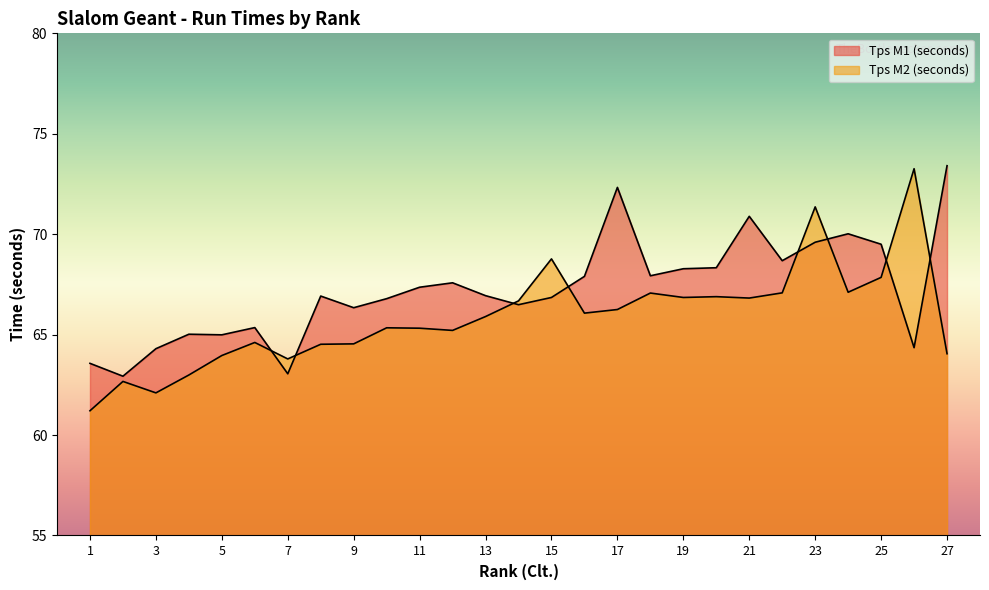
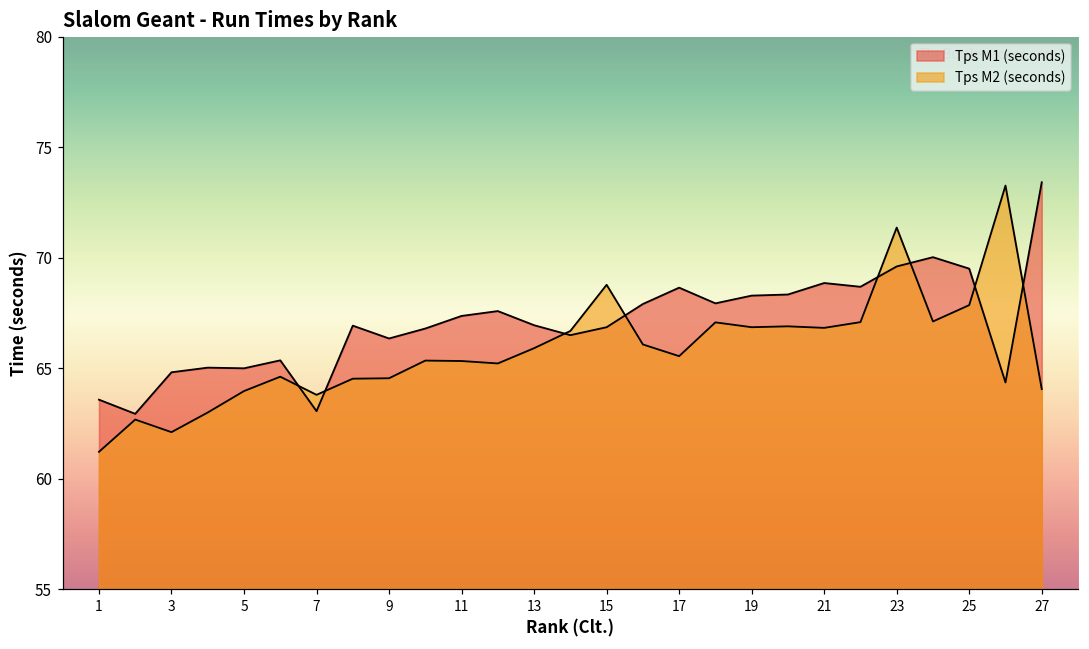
Tps M1 (seconds), 3: 64.3 -> 64.8
Tps M1 (seconds), 17: 72.3 -> 68.6
Tps M2 (seconds), 17: 66.3 -> 65.5
Tps M1 (seconds), 21: 70.9 -> 68.9
